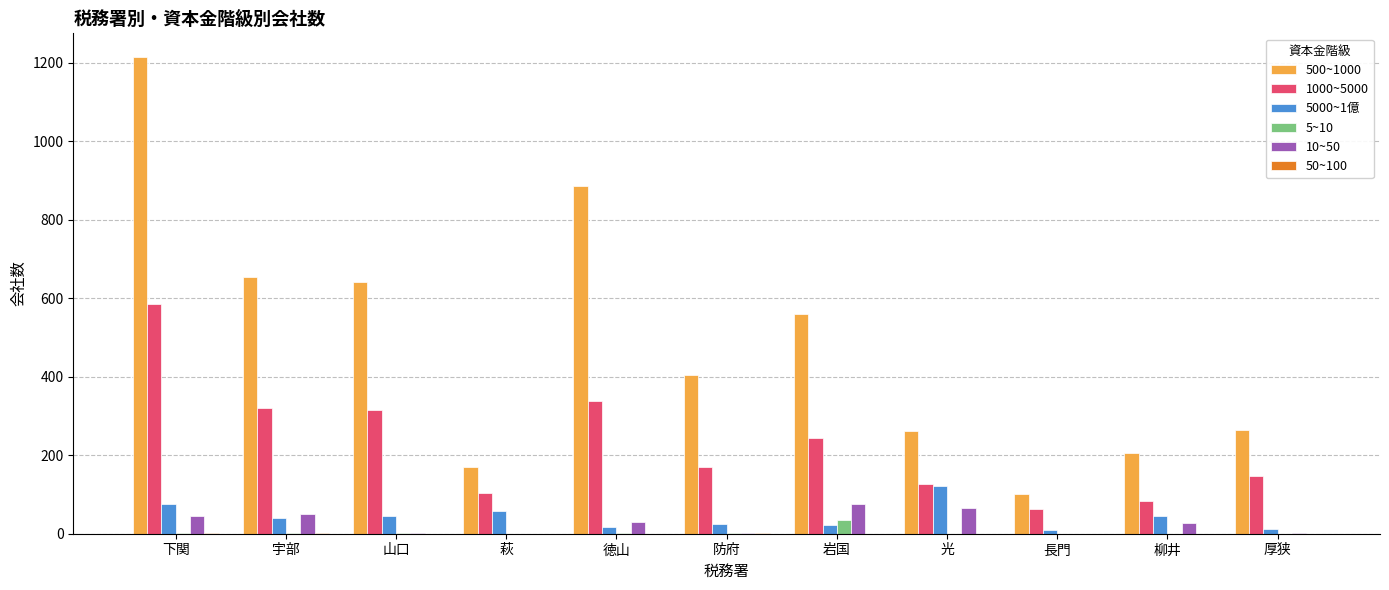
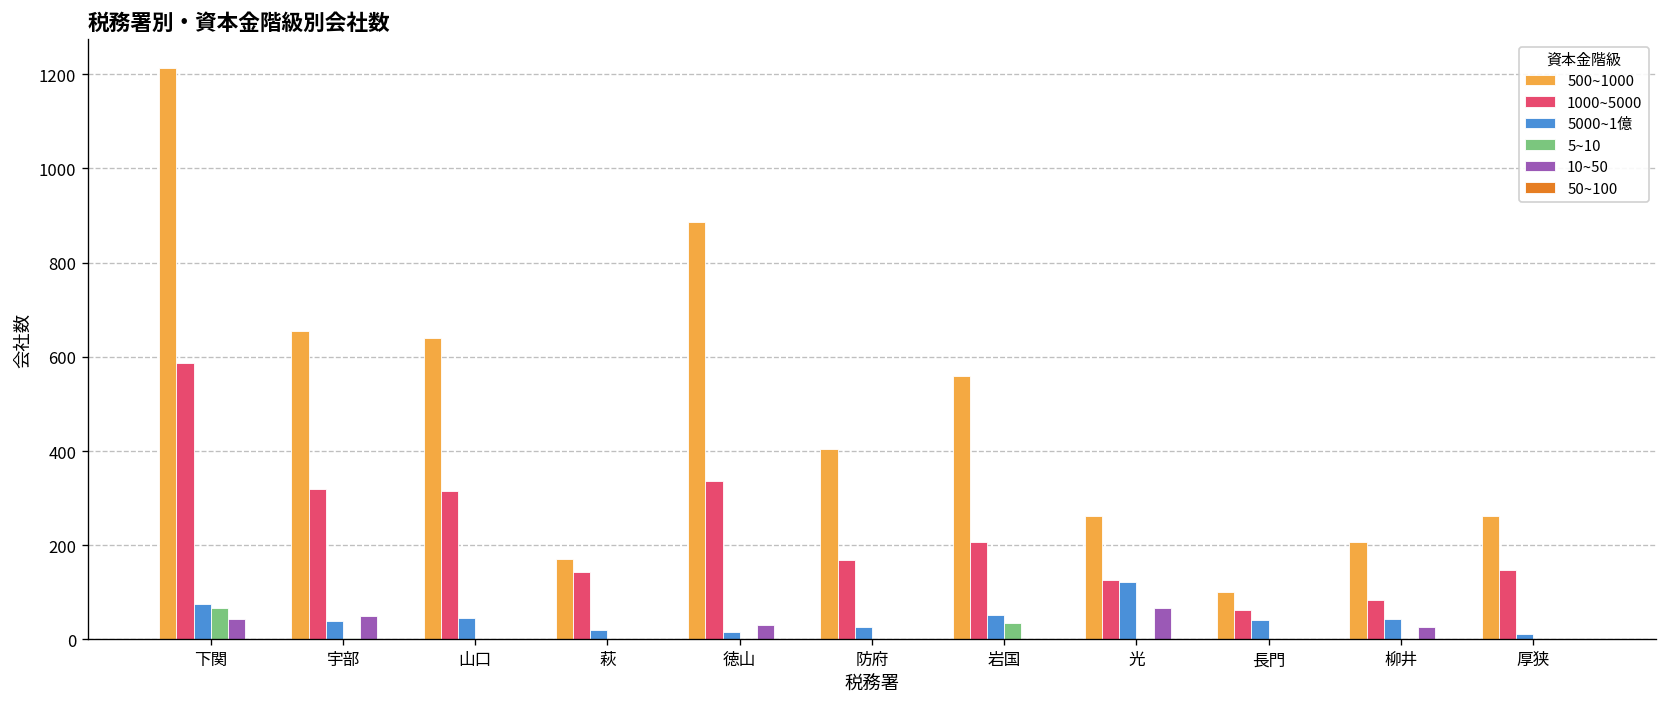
5~10, 下関: 0 -> 70
1000~5000, 萩: 100 -> 140
5000~1億, 萩: 60 -> 20
1000~5000, 岩国: 250 -> 210
5000~1億, 岩国: 20 -> 50
10~50, 岩国: 80 -> 0
5000~1億, 長門: 10 -> 40
